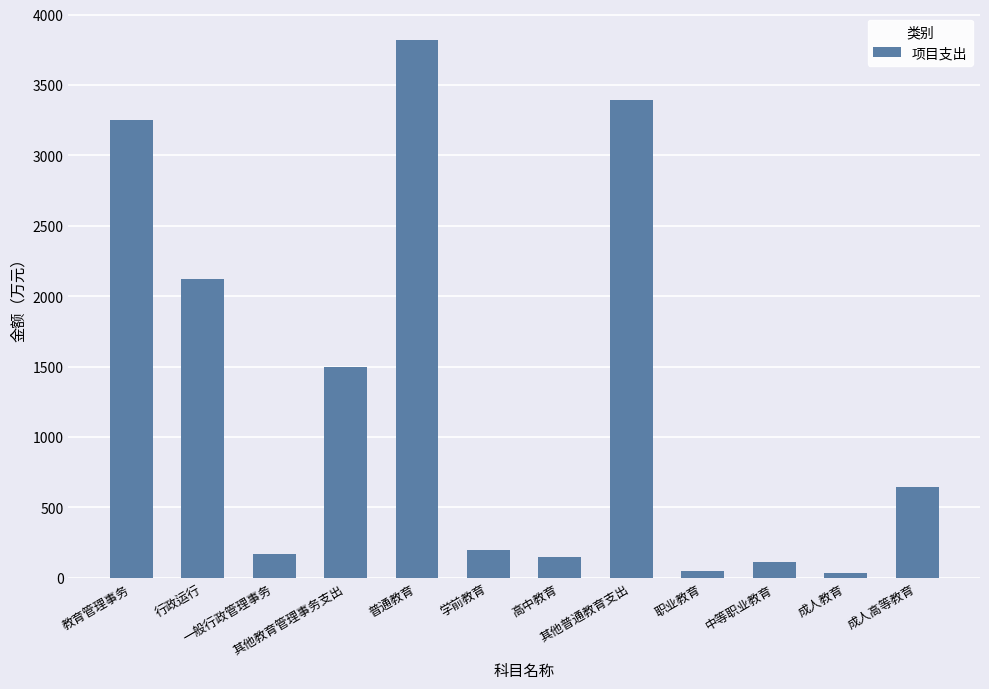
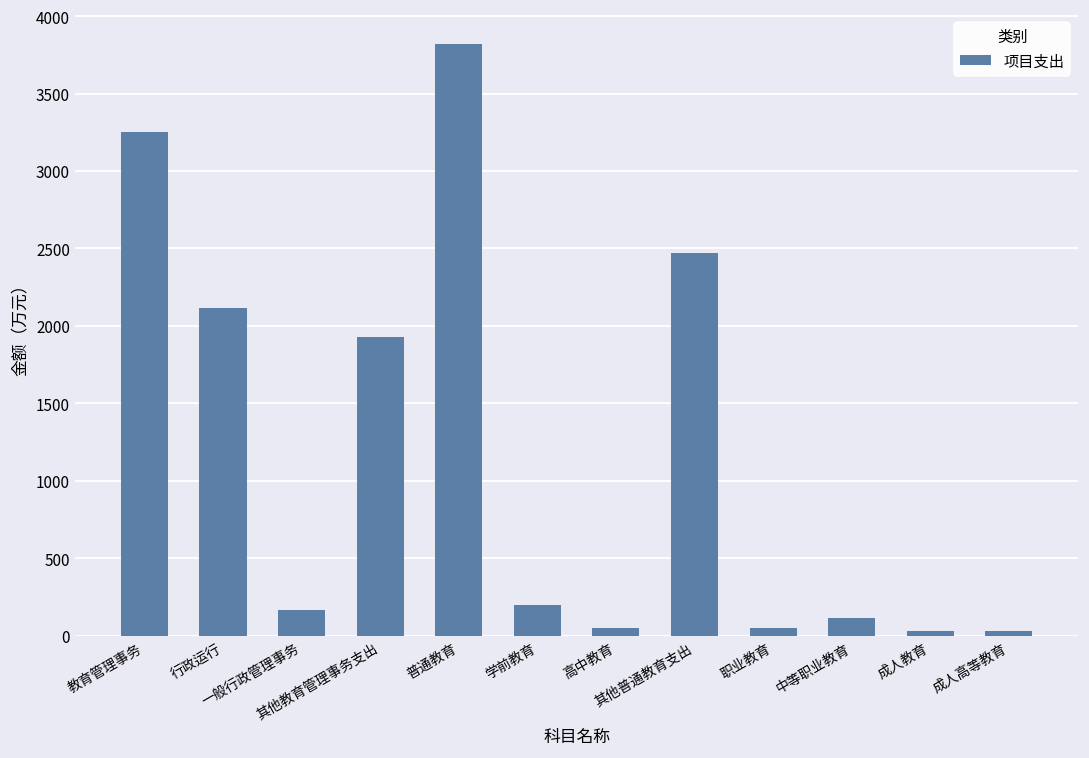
其他教育管理事务支出: 1500 -> 1930
高中教育: 150 -> 50
其他普通教育支出: 3400 -> 2470
成人高等教育: 640 -> 30
